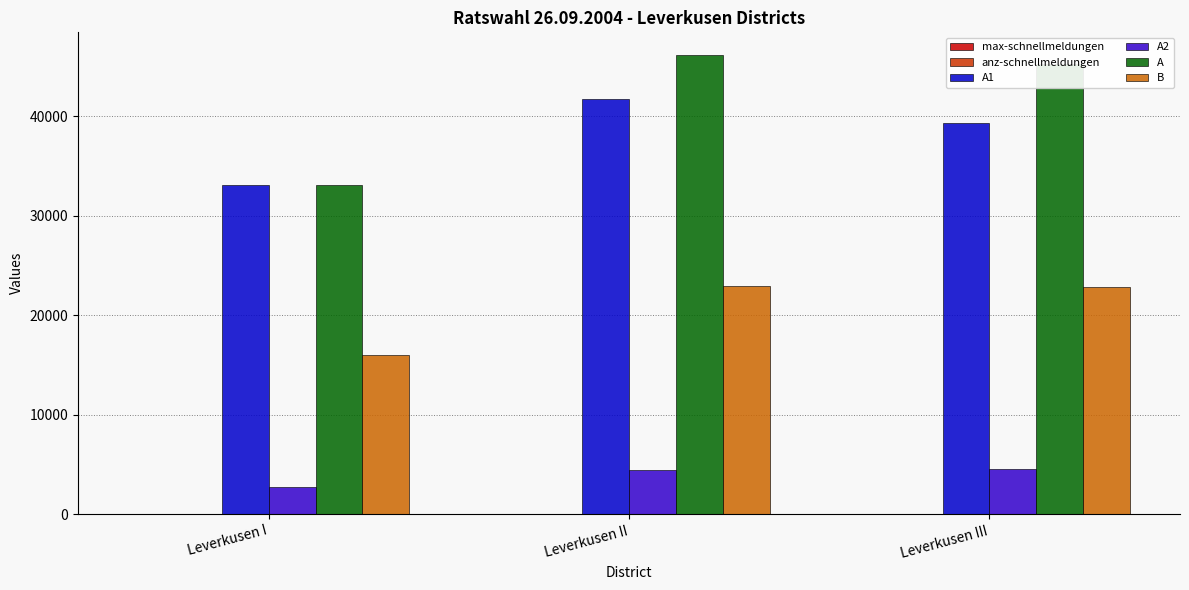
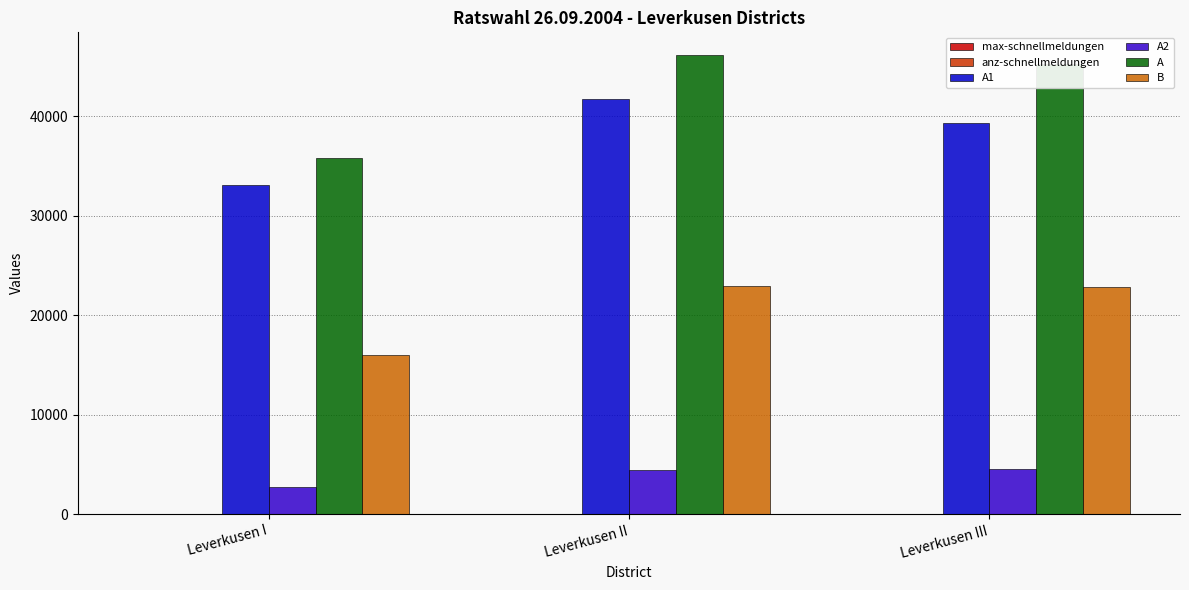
A, Leverkusen I: 33000 -> 36000
